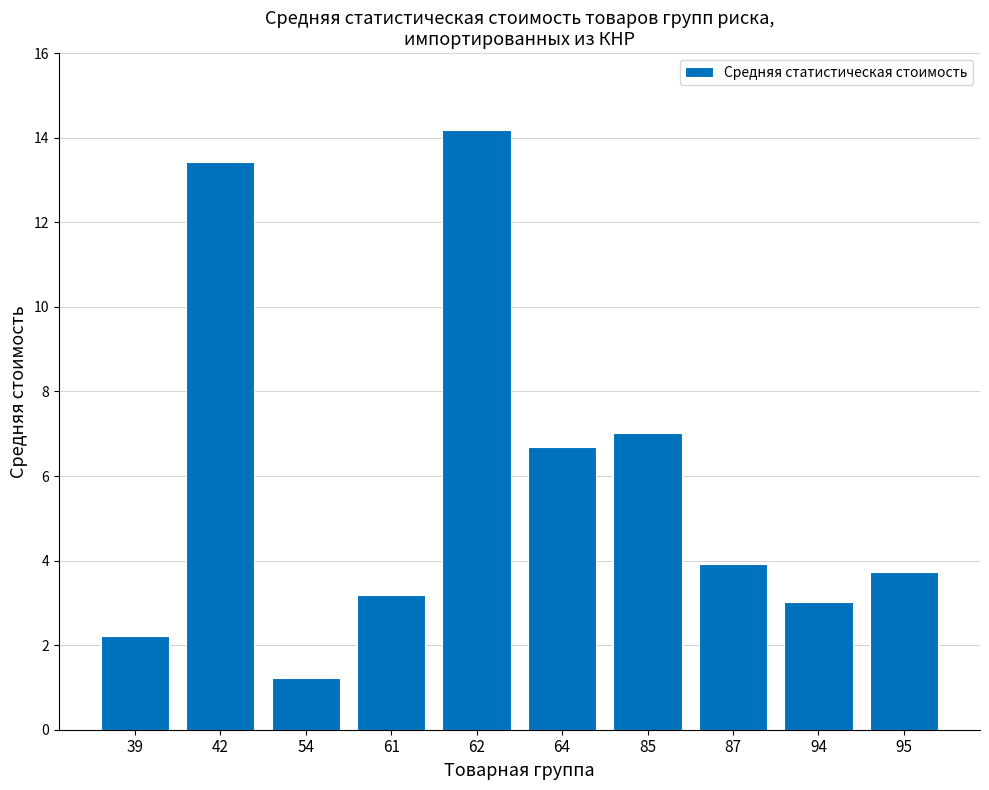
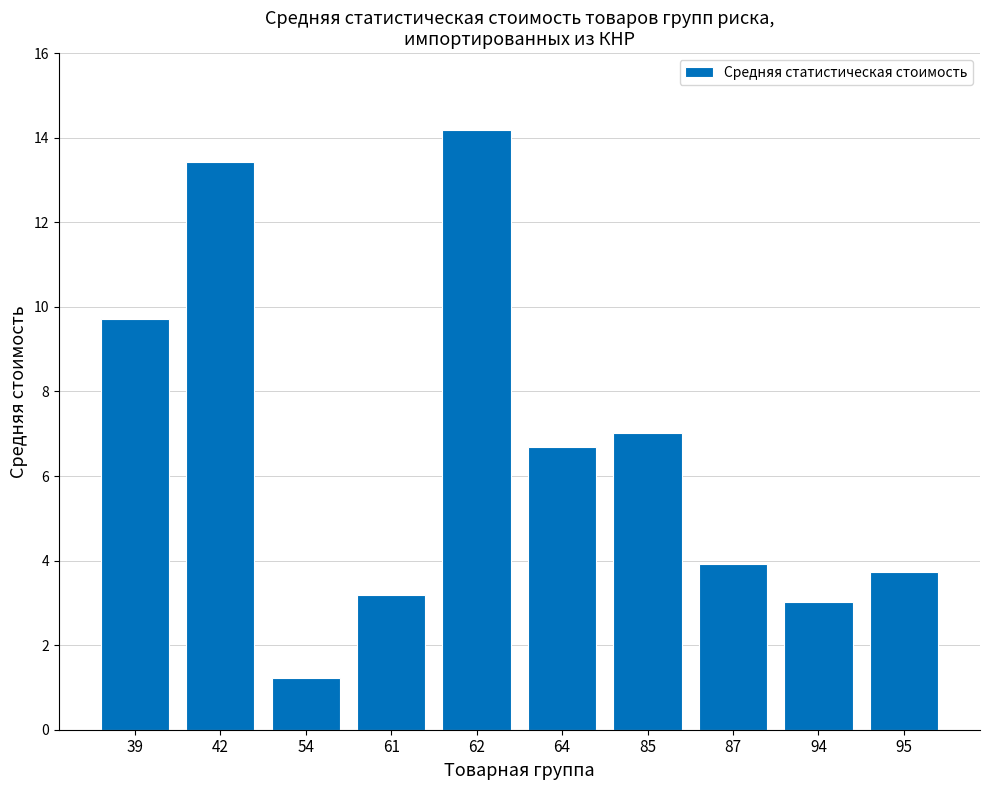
39: 2.2 -> 9.7
